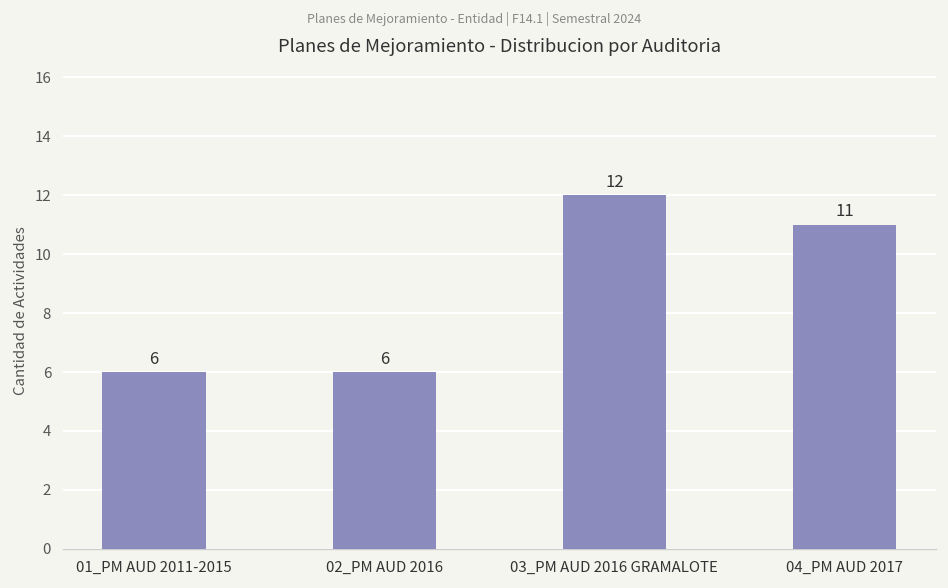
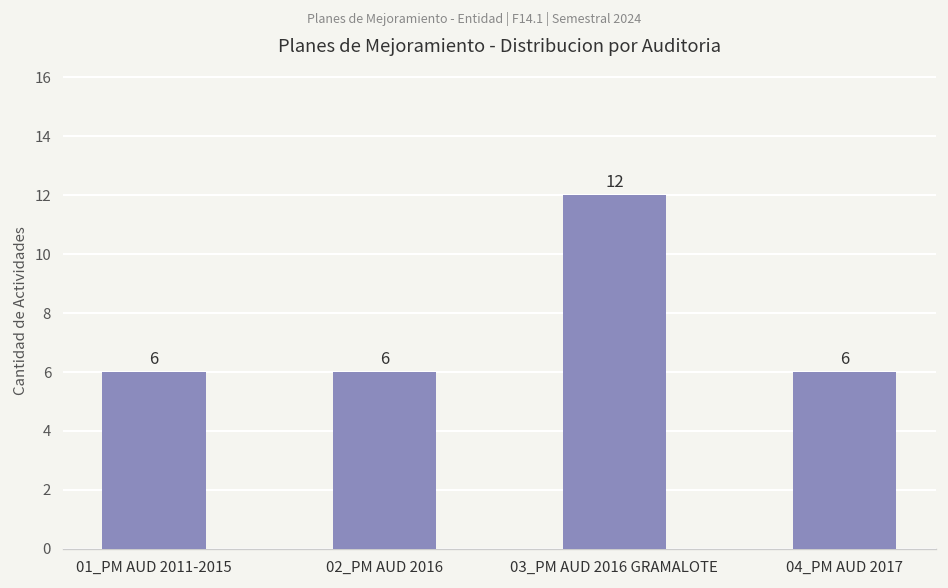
04_PM AUD 2017: 11 -> 6
